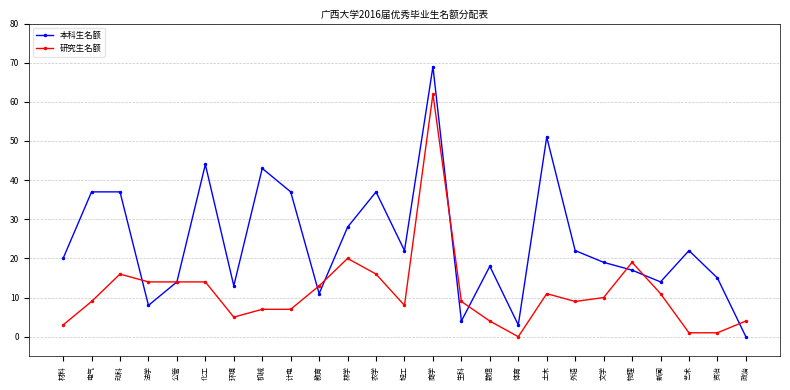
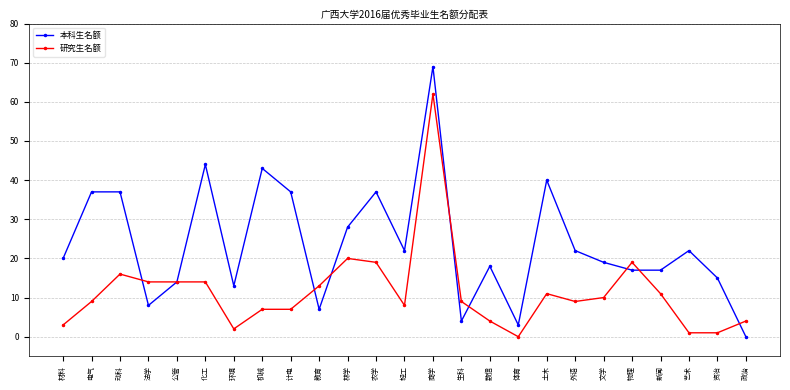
研究生名额, 环境: 5 -> 2
本科生名额, 教育: 11 -> 7
研究生名额, 农学: 16 -> 19
本科生名额, 土木: 51 -> 40
本科生名额, 新闻: 14 -> 17
